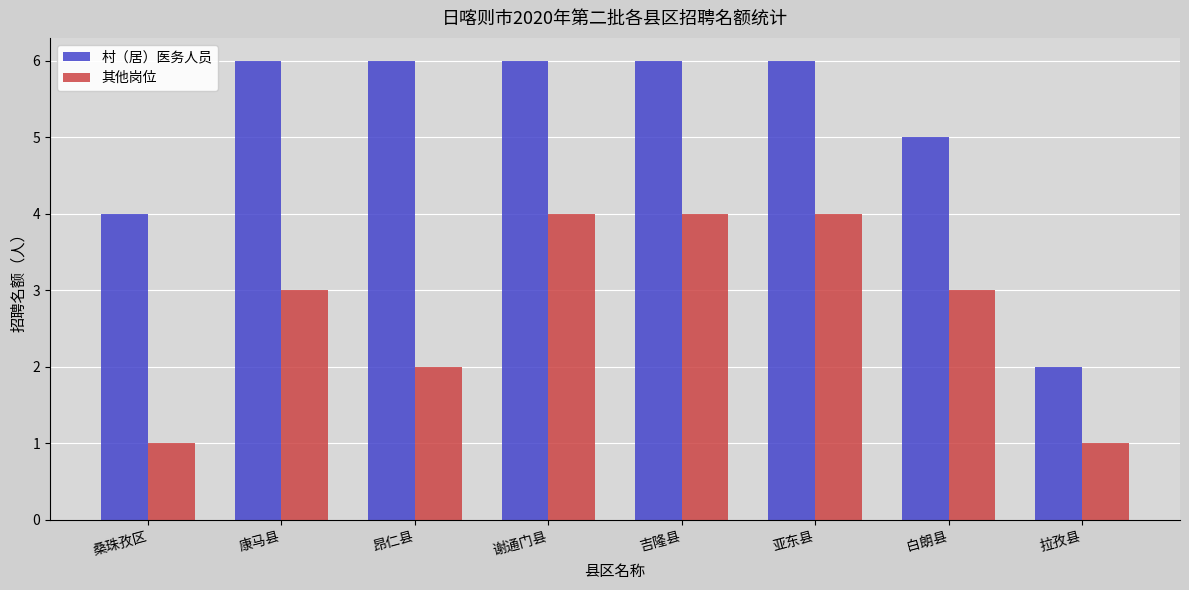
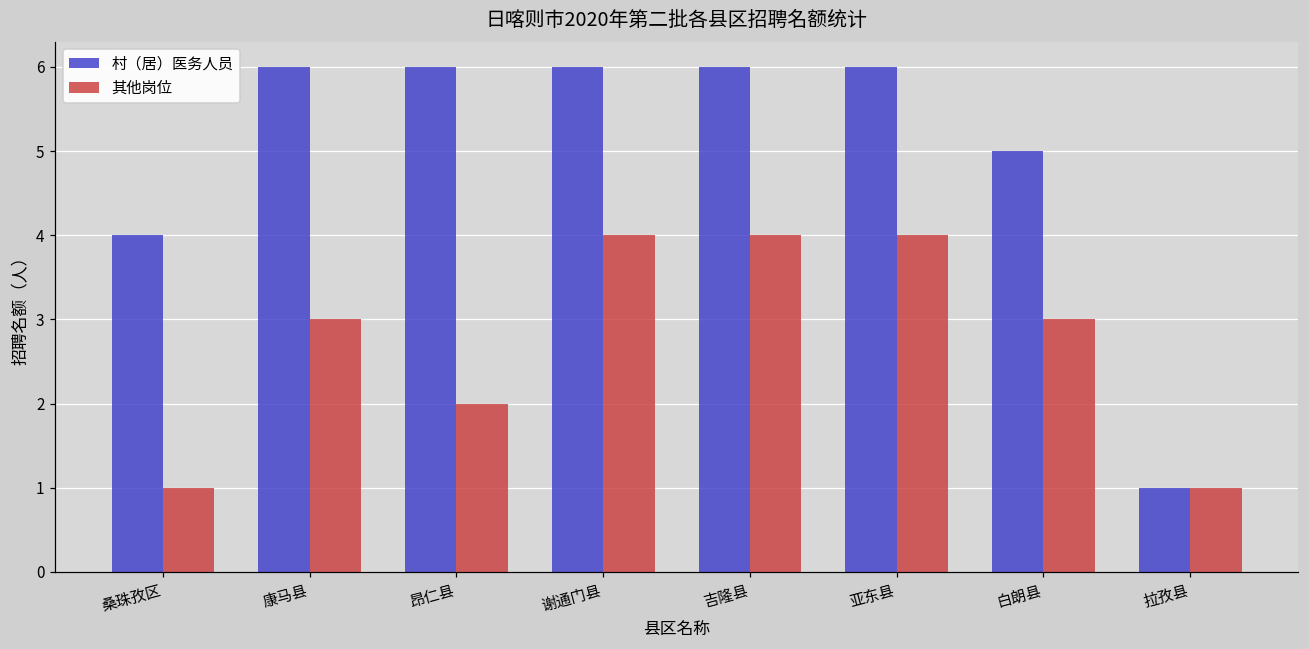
村（居）医务人员, 拉孜县: 2 -> 1
